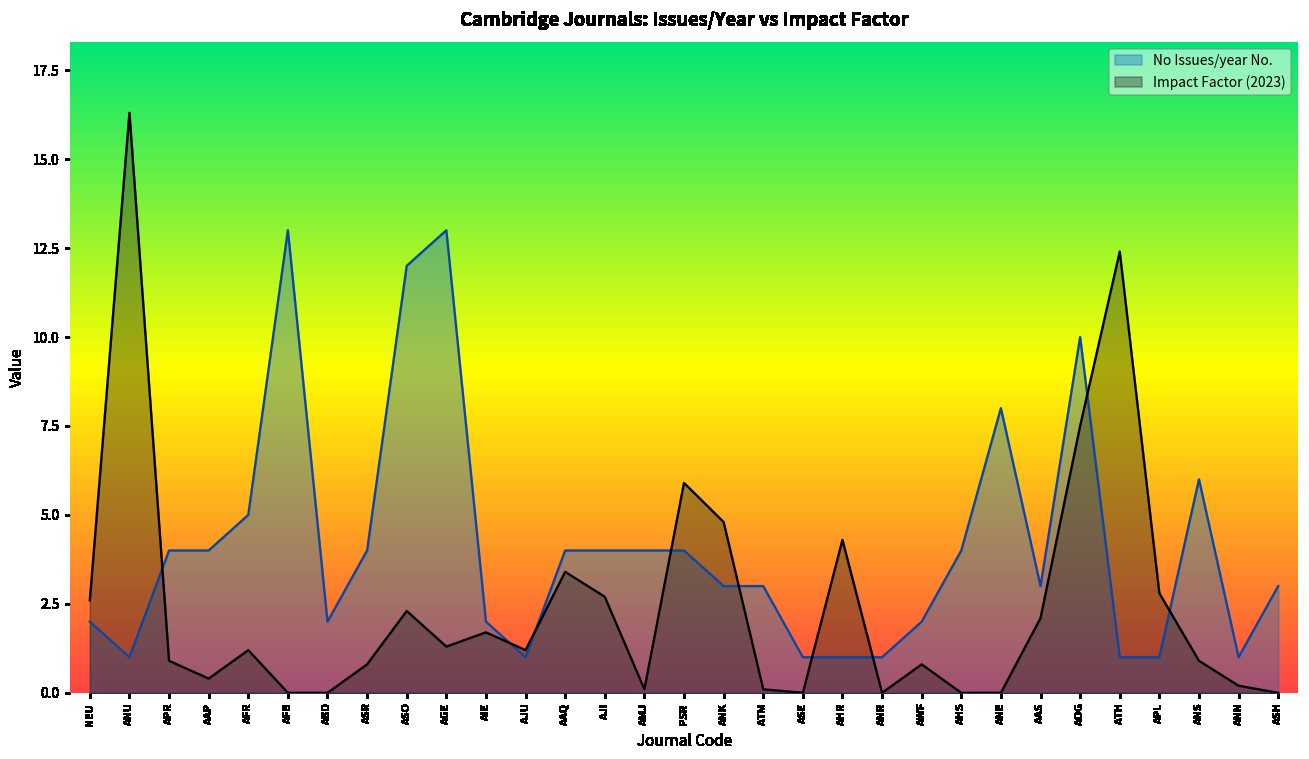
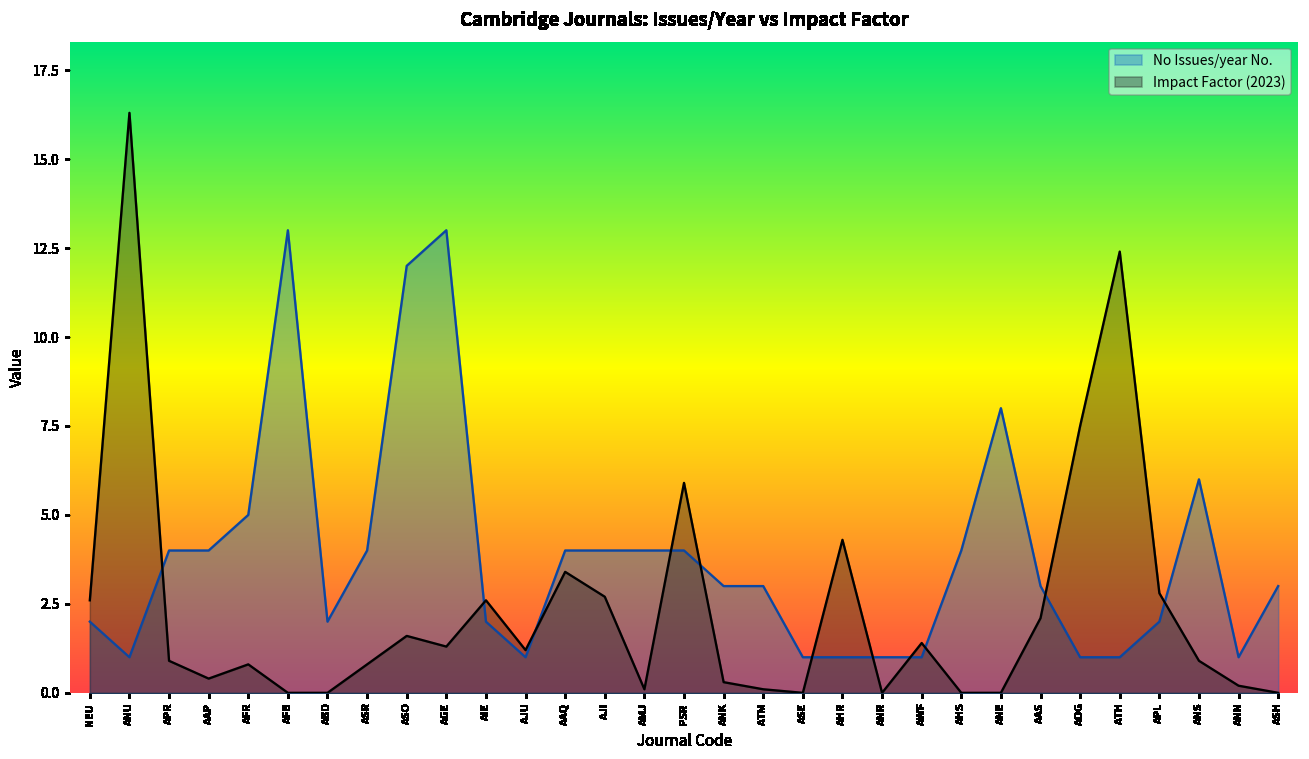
Impact Factor (2023), AFR: 1.2 -> 0.8
Impact Factor (2023), ASO: 2.3 -> 1.6
Impact Factor (2023), AIE: 1.7 -> 2.6
Impact Factor (2023), ANK: 4.8 -> 0.3
No Issues/year No., AWF: 2 -> 1
Impact Factor (2023), AWF: 0.8 -> 1.4
No Issues/year No., AOG: 10 -> 1
No Issues/year No., APL: 1 -> 2
